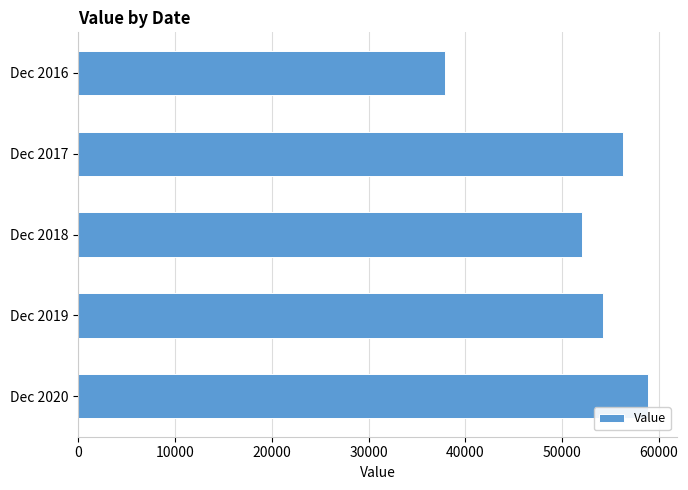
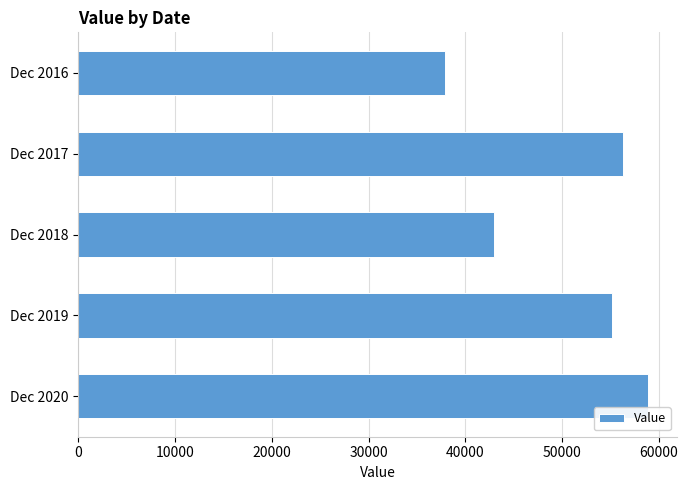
Dec 2018: 52000 -> 43000
Dec 2019: 54000 -> 55000
